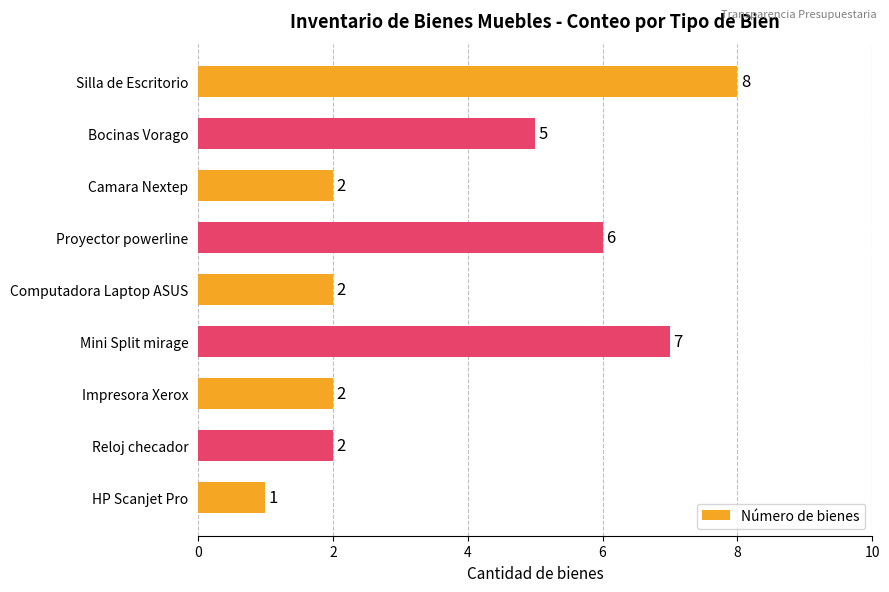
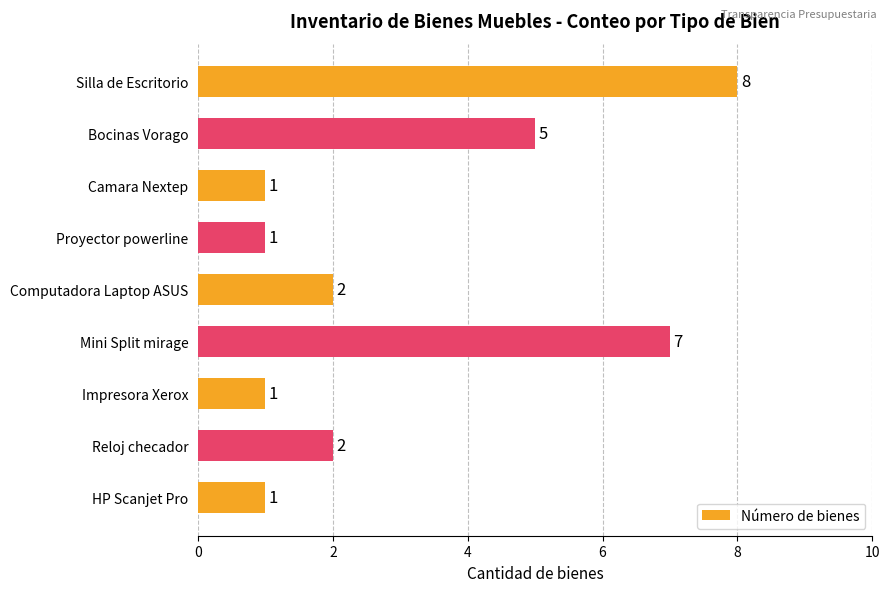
Camara Nextep: 2 -> 1
Proyector powerline: 6 -> 1
Impresora Xerox: 2 -> 1
